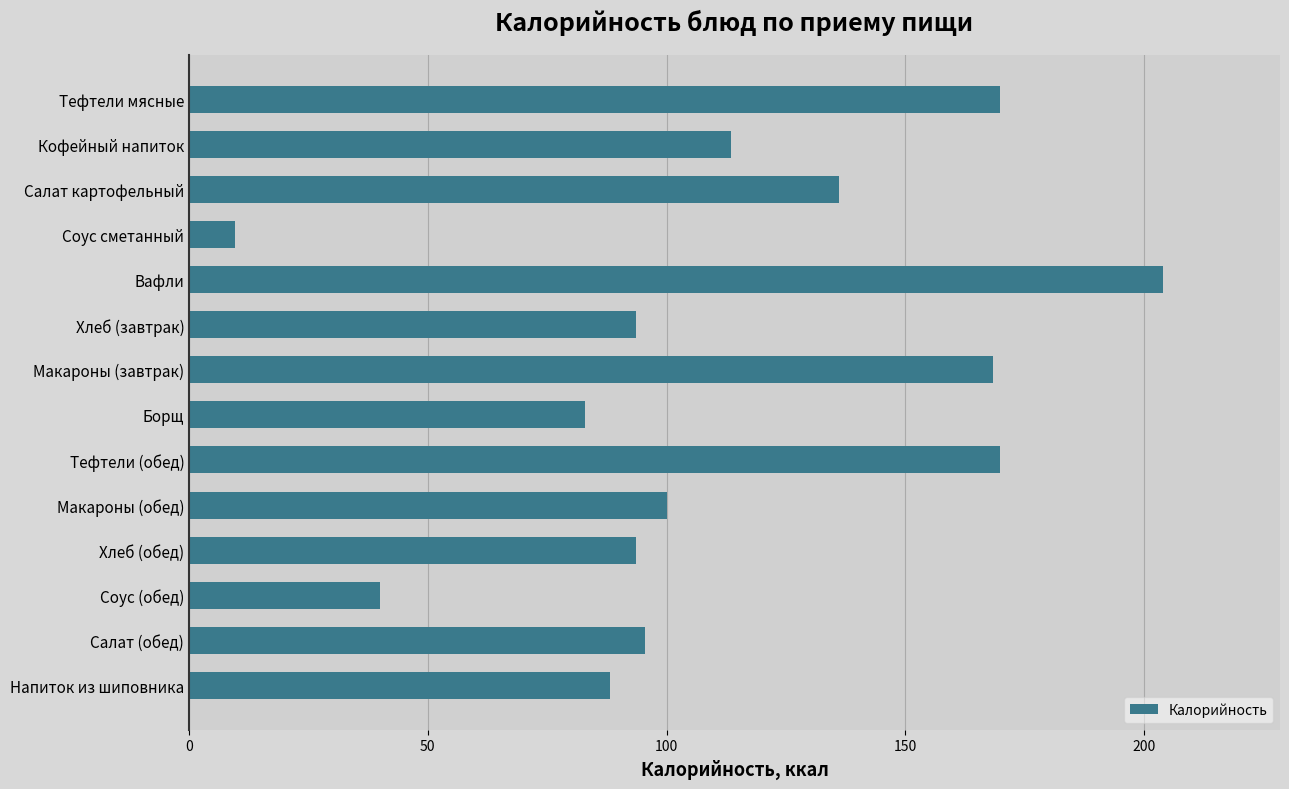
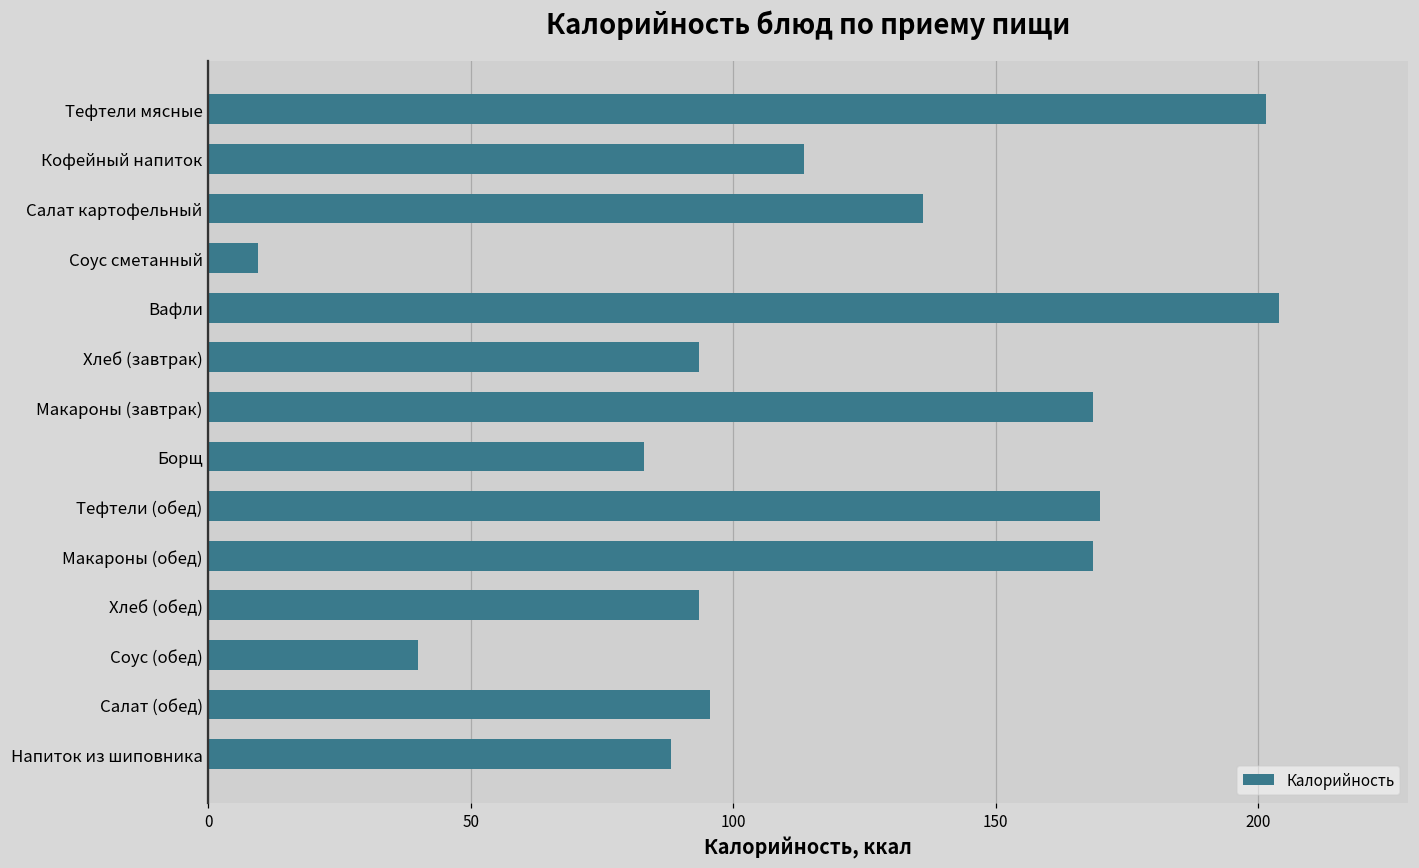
Тефтели мясные: 170 -> 201
Макароны (обед): 100 -> 168
